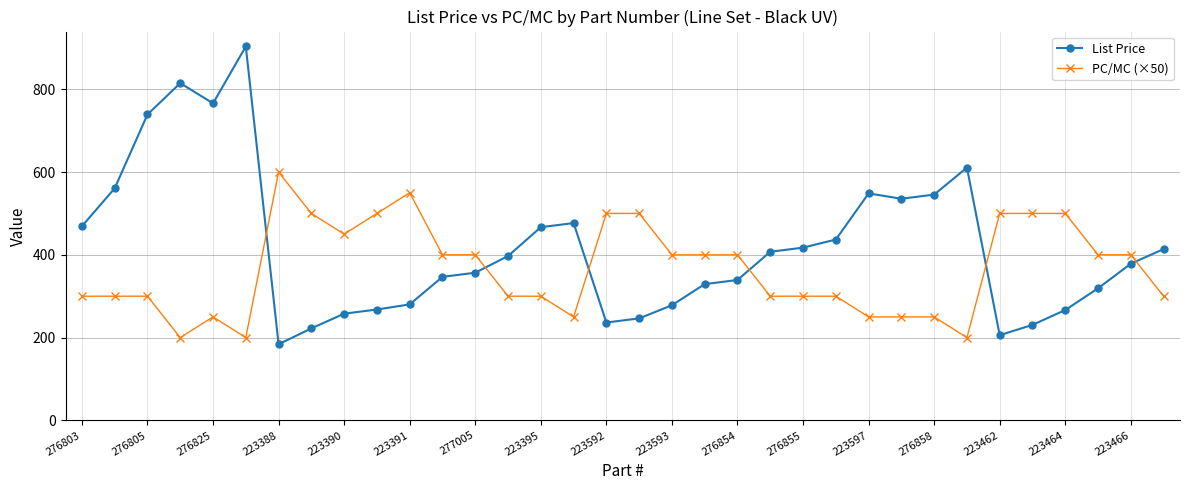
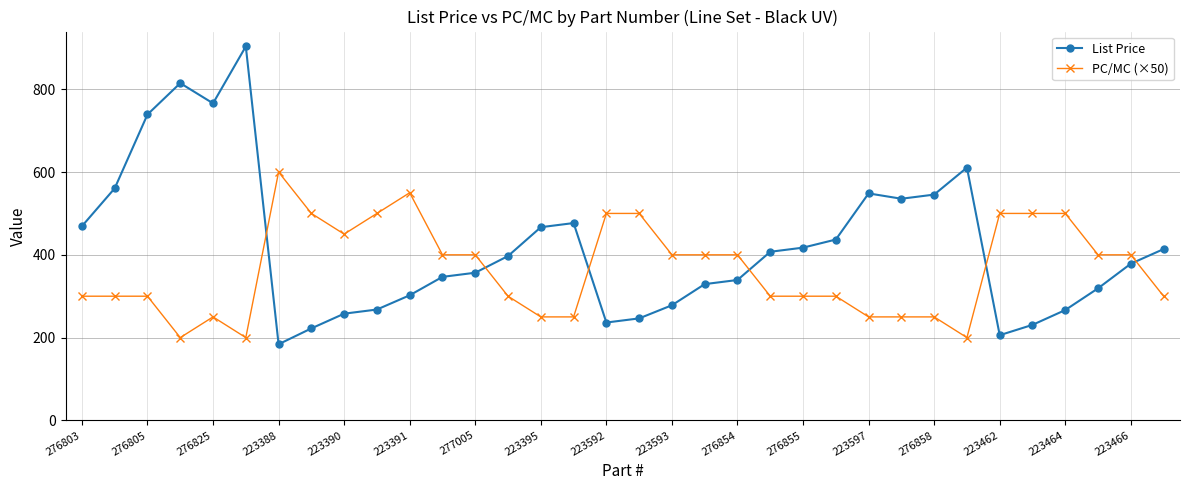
List Price, 223391: 280 -> 300
PC/MC (×50), 223395: 300 -> 250
